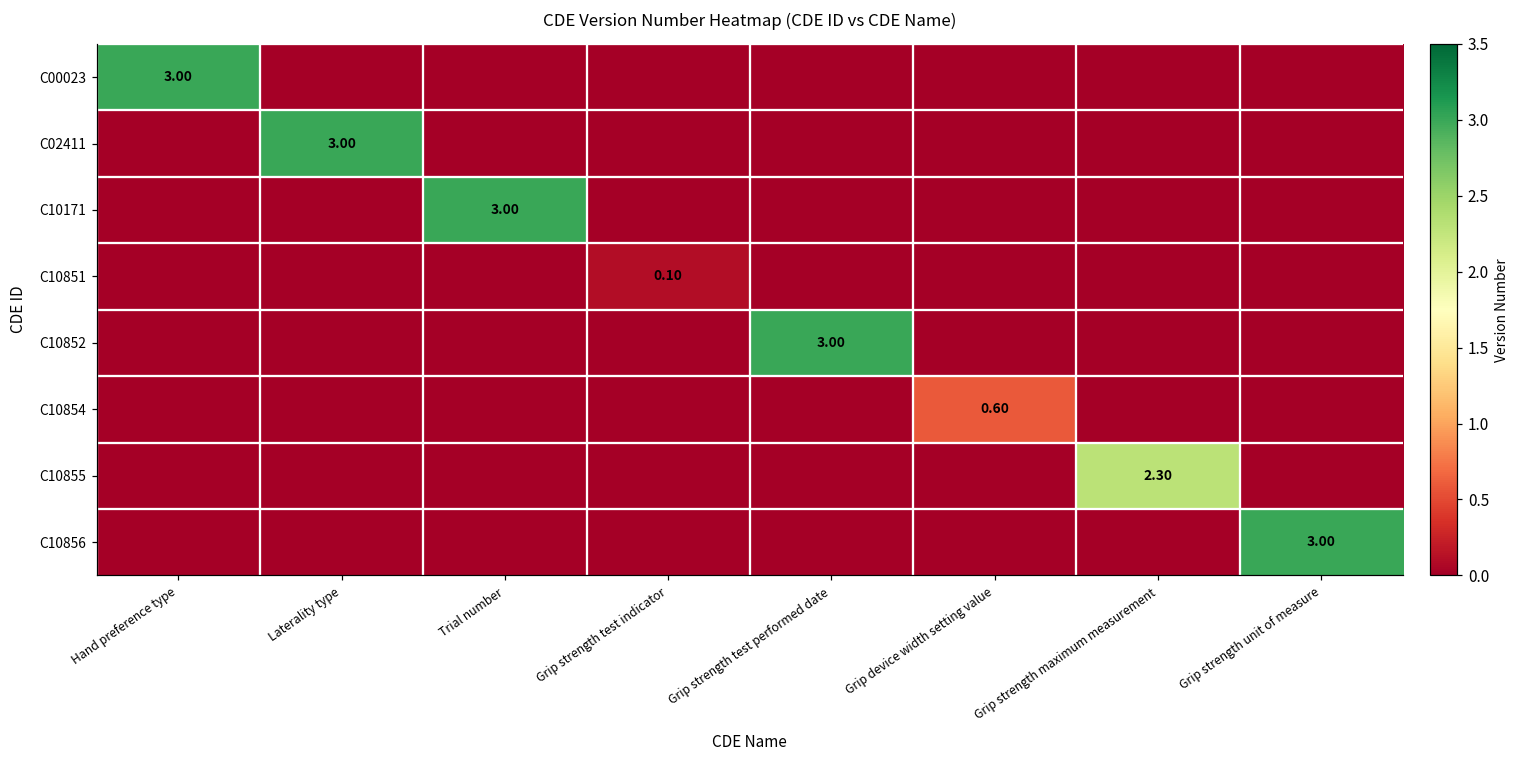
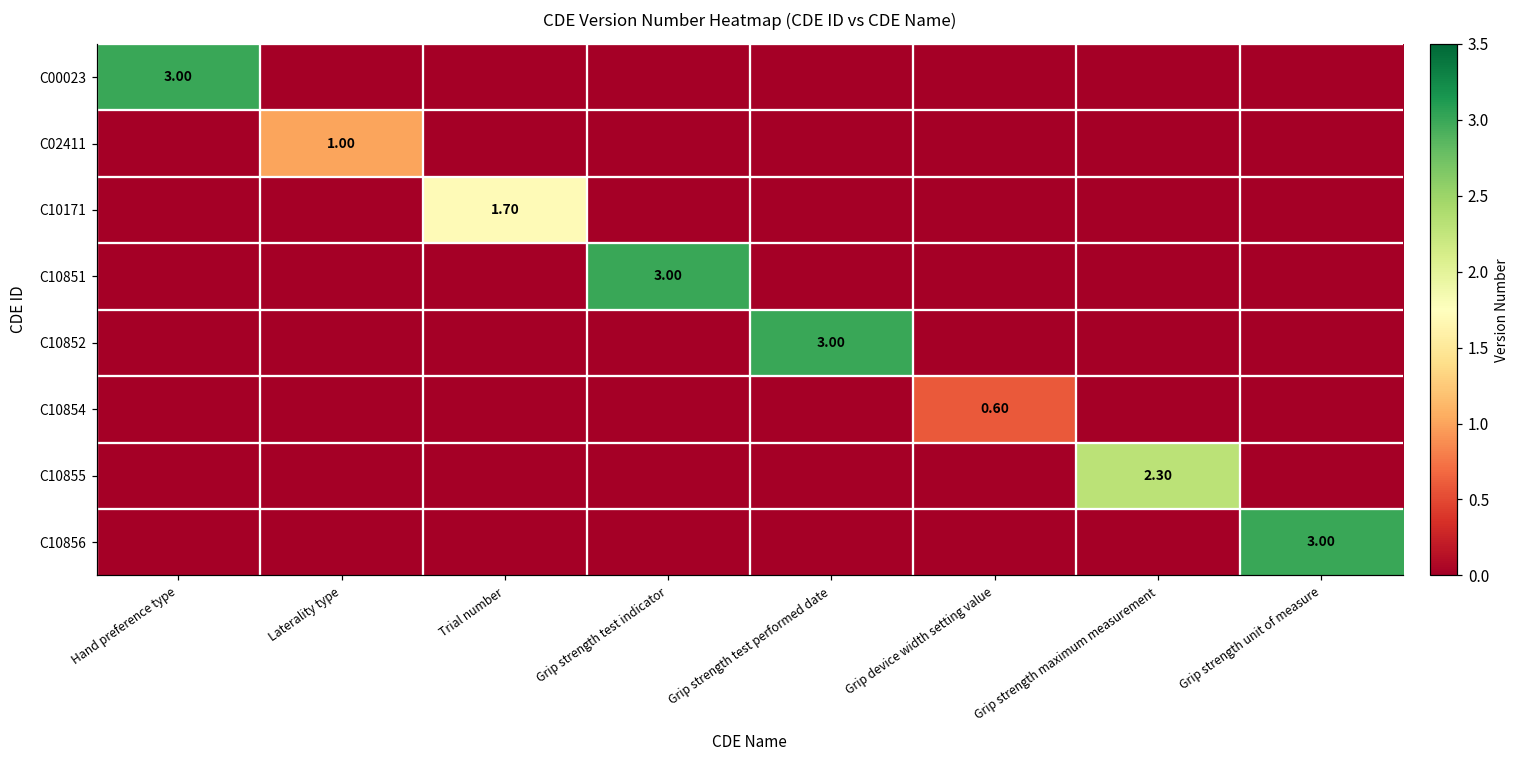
C02411, Laterality type: 3.00 -> 1.00
C10171, Trial number: 3.00 -> 1.70
C10851, Grip strength test indicator: 0.10 -> 3.00
